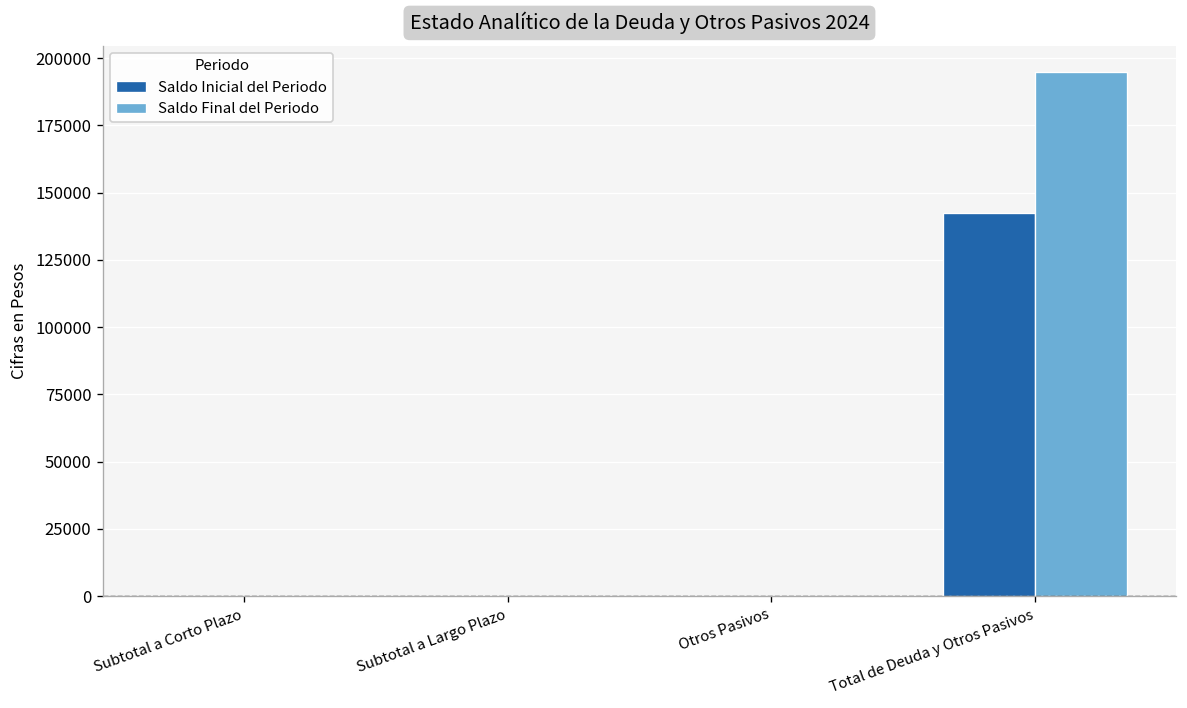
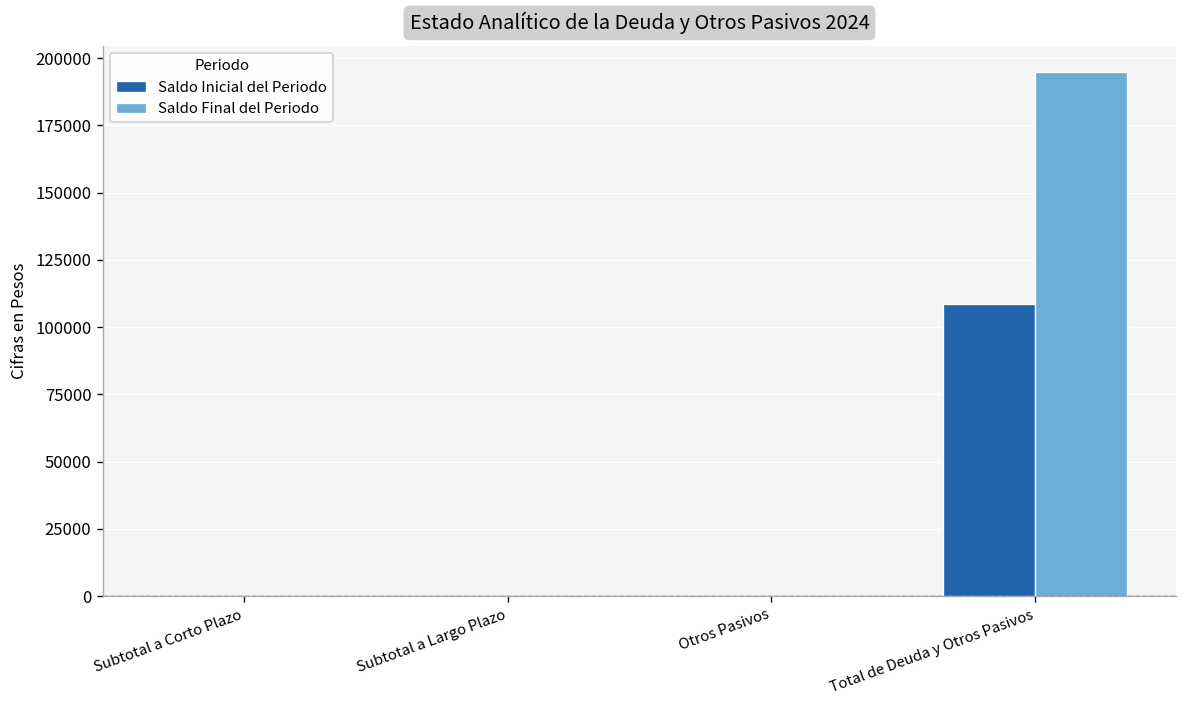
Saldo Inicial del Periodo, Total de Deuda y Otros Pasivos: 143000 -> 109000
